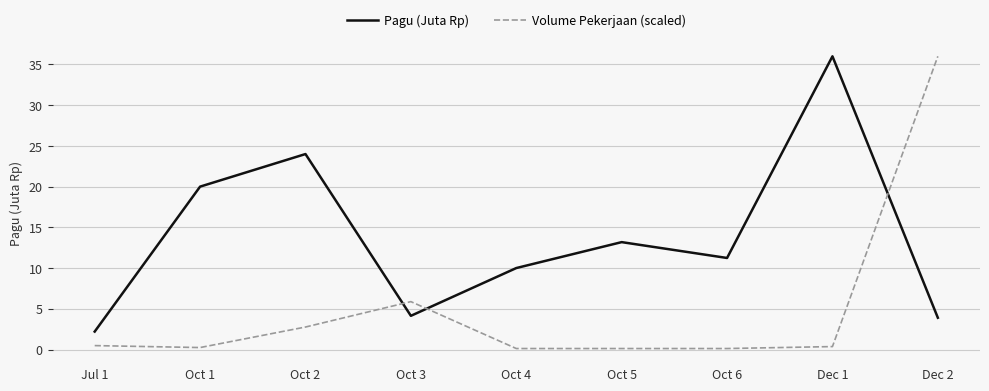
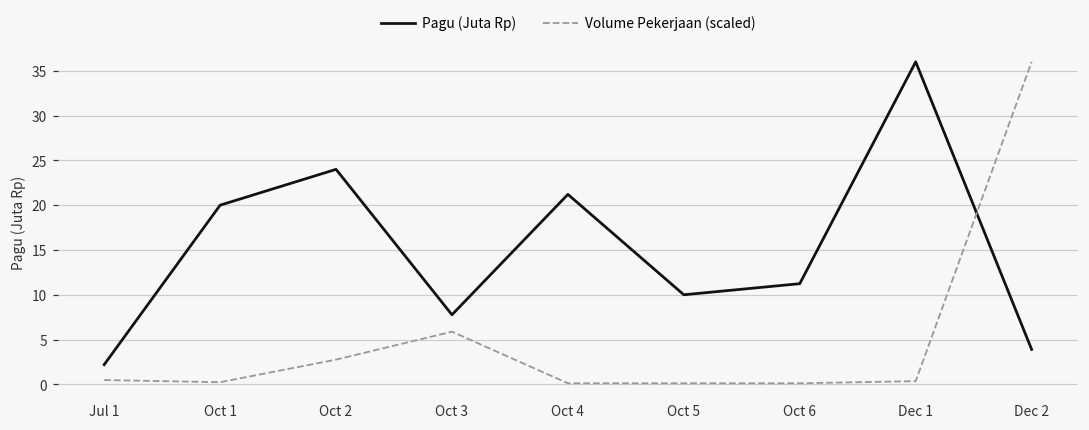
Pagu (Juta Rp), Oct 3: 4 -> 8
Pagu (Juta Rp), Oct 4: 10 -> 21
Pagu (Juta Rp), Oct 5: 13 -> 10
